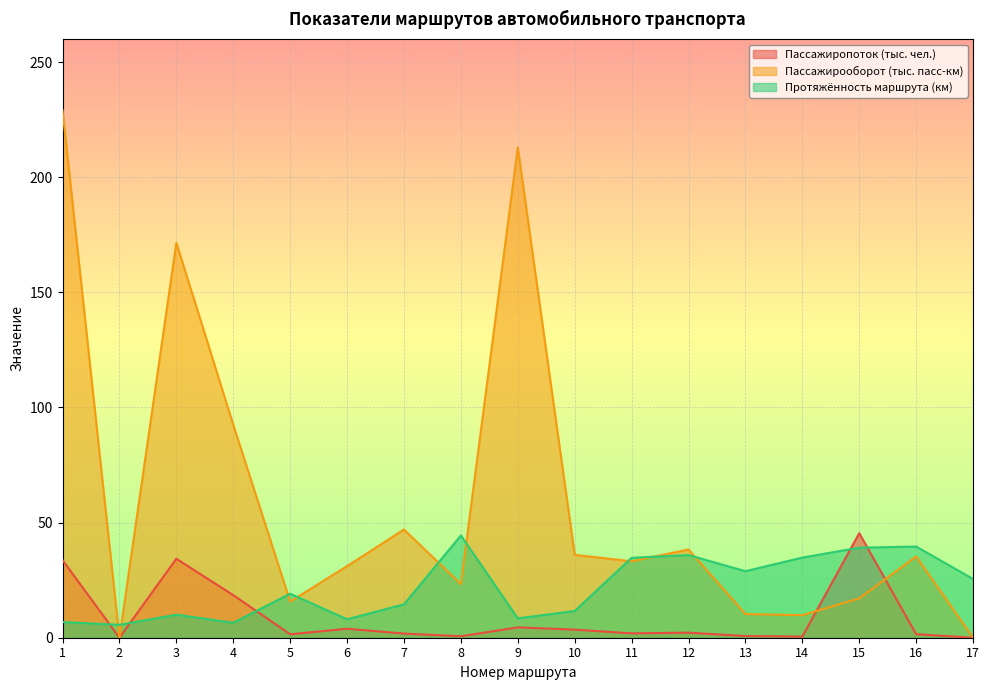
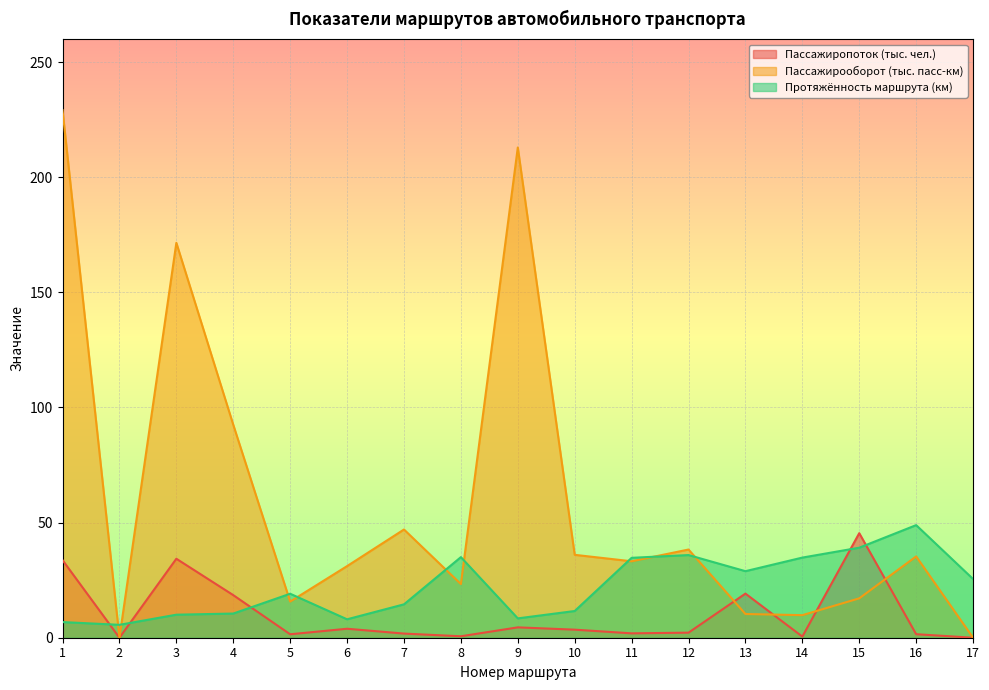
Протяжённость маршрута (км), 4: 7 -> 11
Протяжённость маршрута (км), 8: 44 -> 35
Пассажиропоток (тыс. чел.), 13: 1 -> 19
Протяжённость маршрута (км), 16: 40 -> 49
